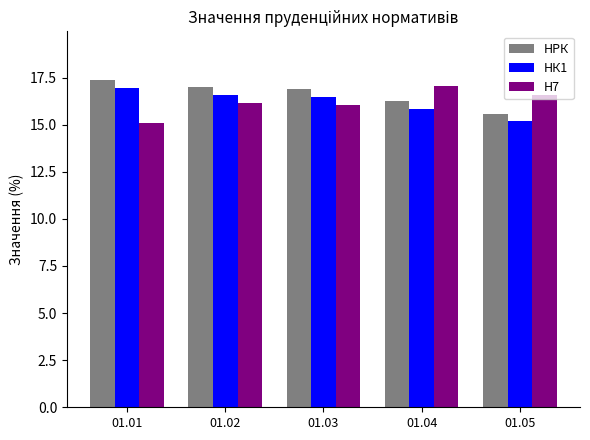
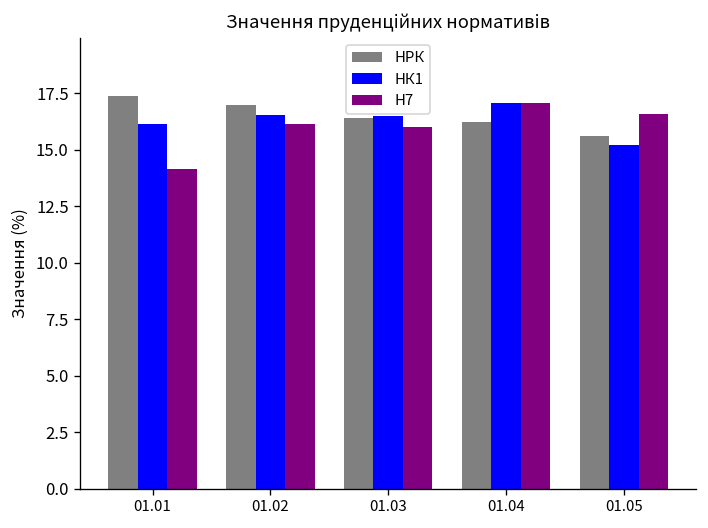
НК1, 01.01: 16.9 -> 16.1
Н7, 01.01: 15.1 -> 14.1
НРК, 01.03: 16.9 -> 16.4
НК1, 01.04: 15.8 -> 17.1
